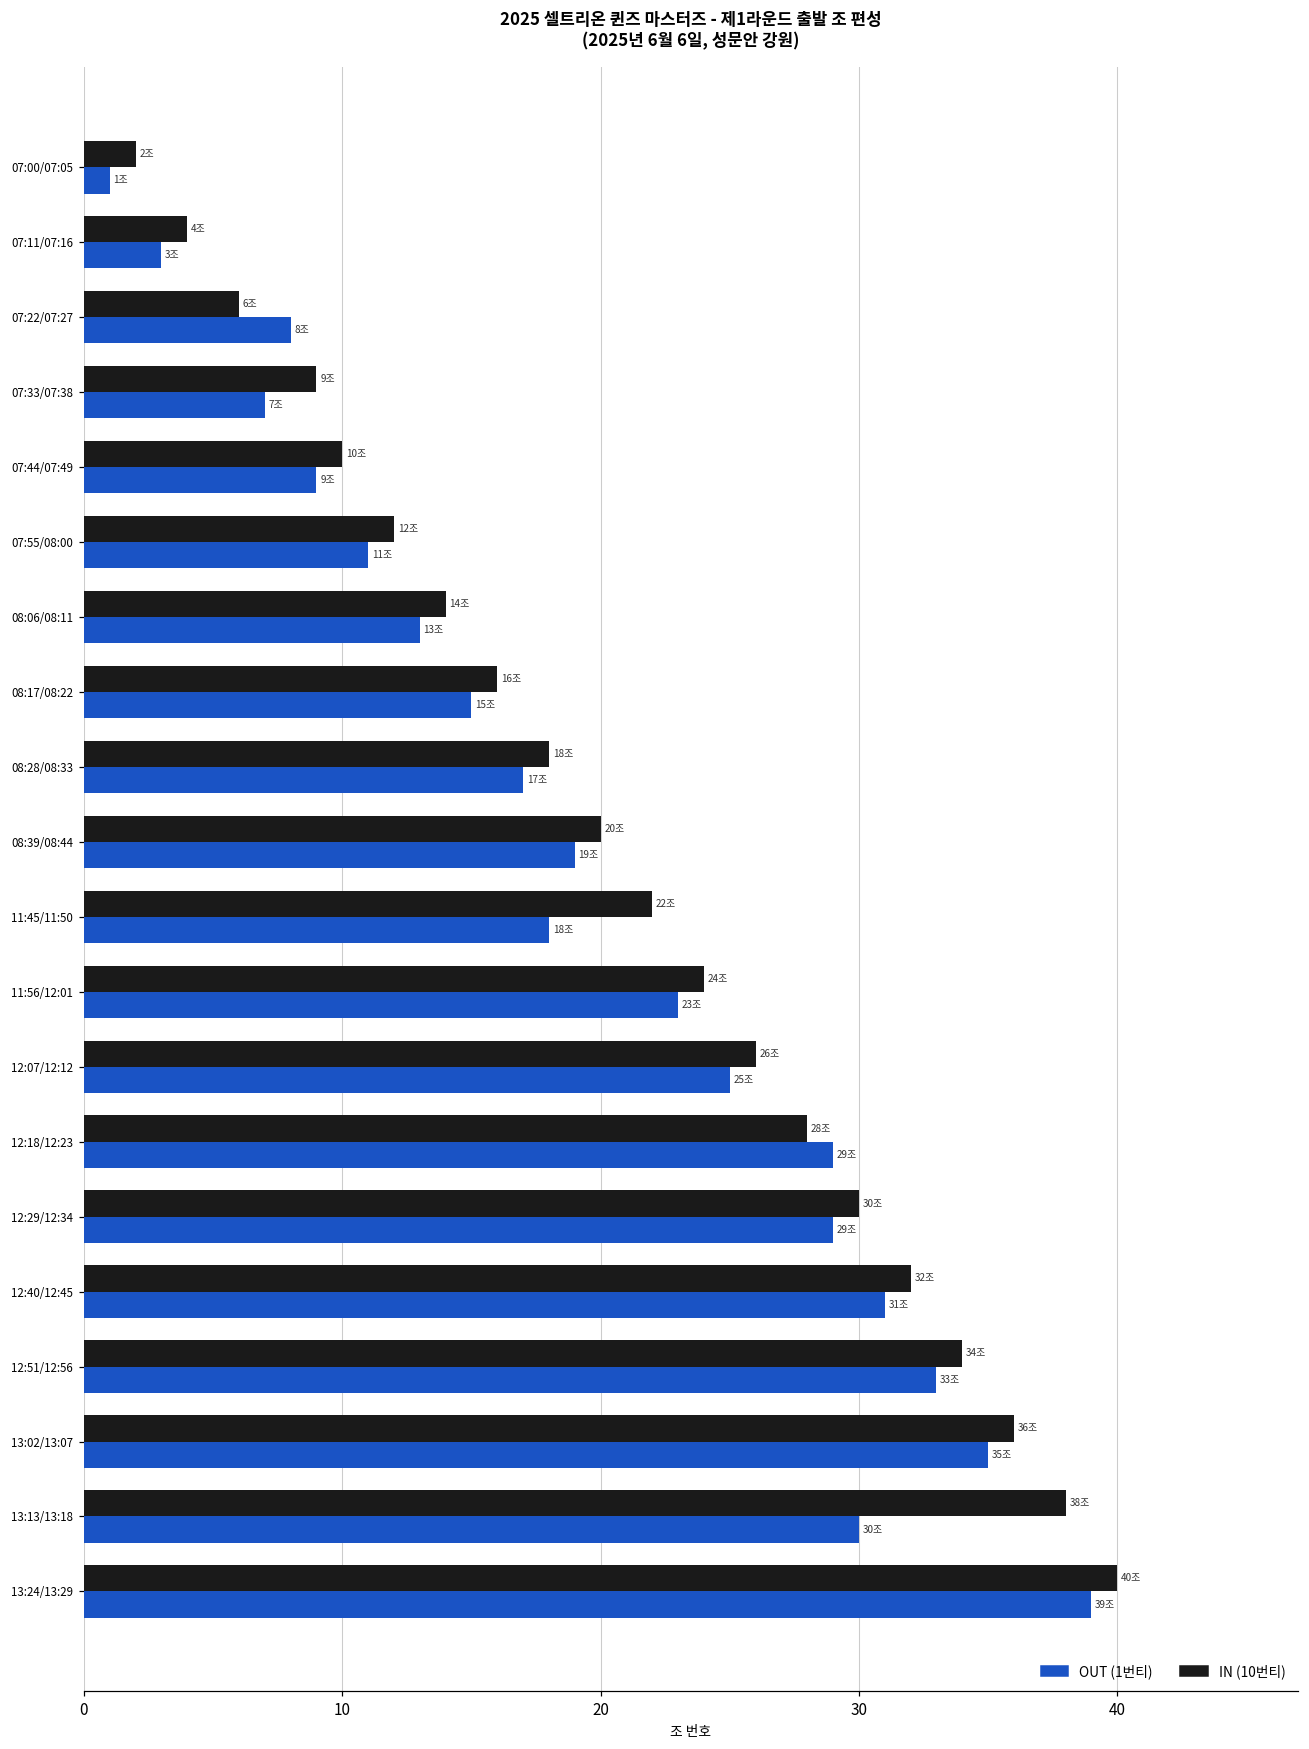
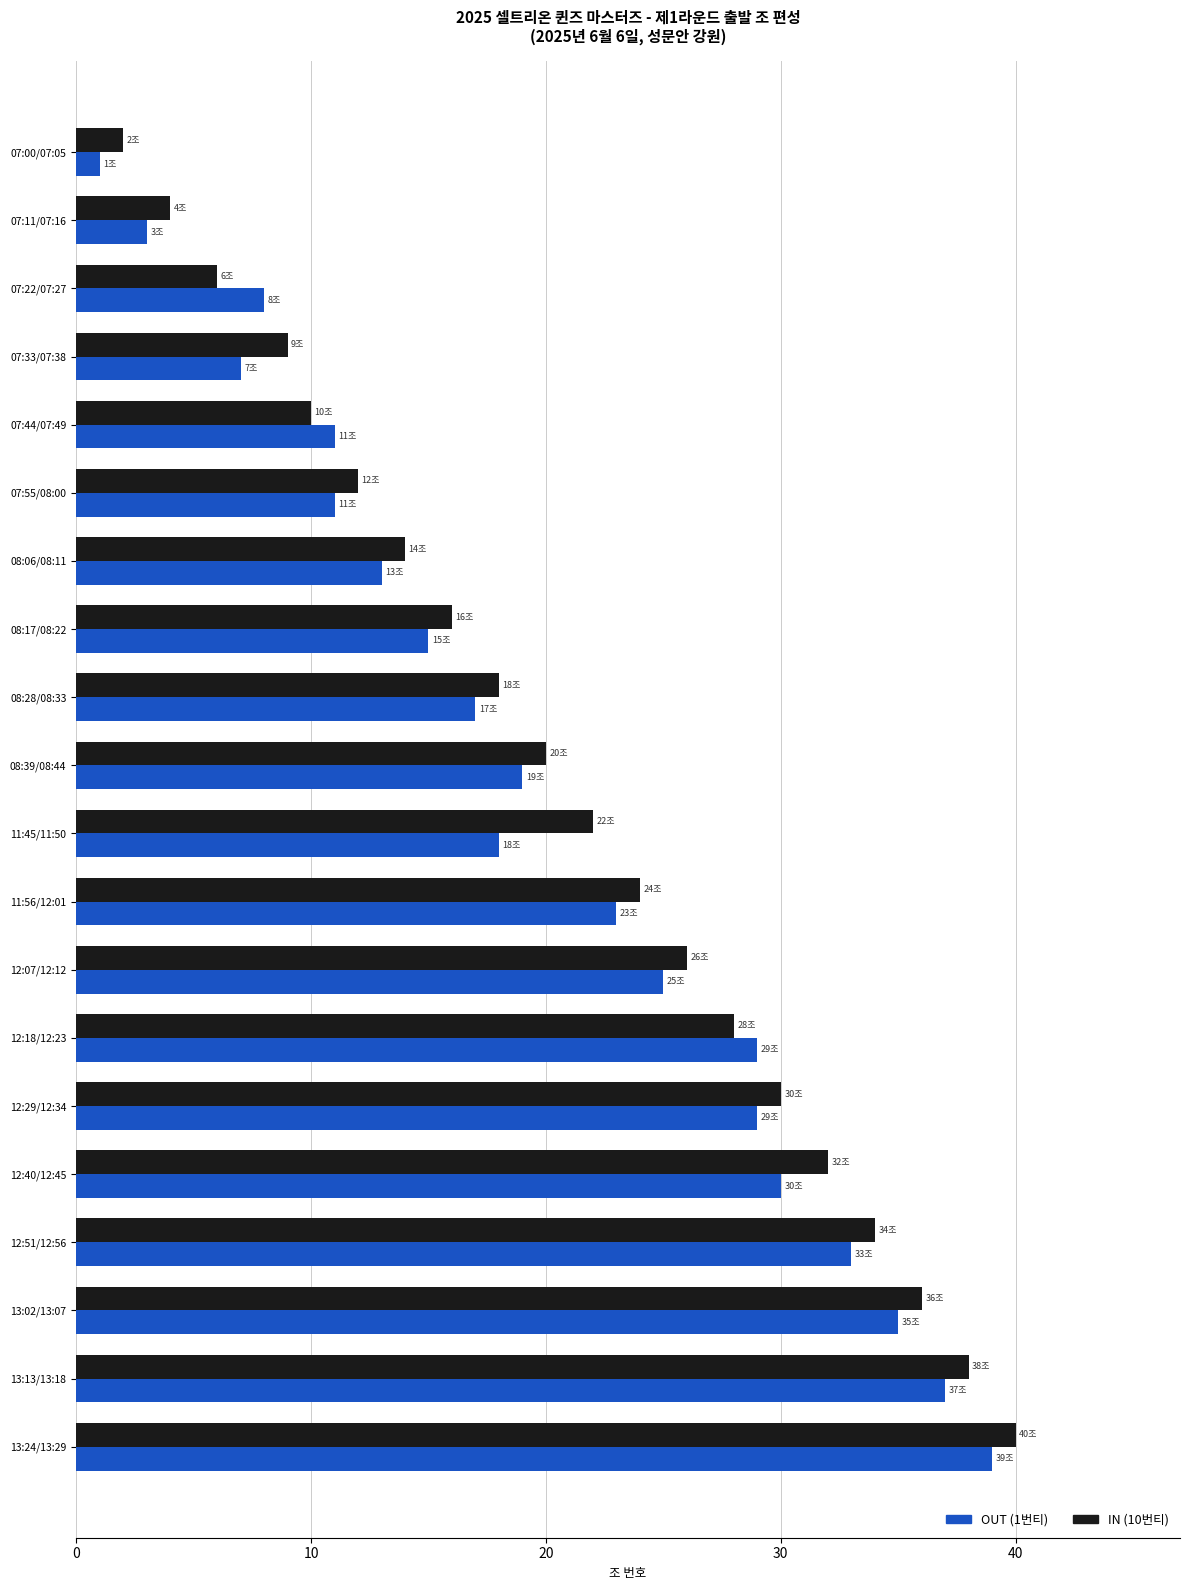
OUT (1번티), 07:44/07:49: 9조 -> 11조
OUT (1번티), 12:40/12:45: 31조 -> 30조
OUT (1번티), 13:13/13:18: 30조 -> 37조
